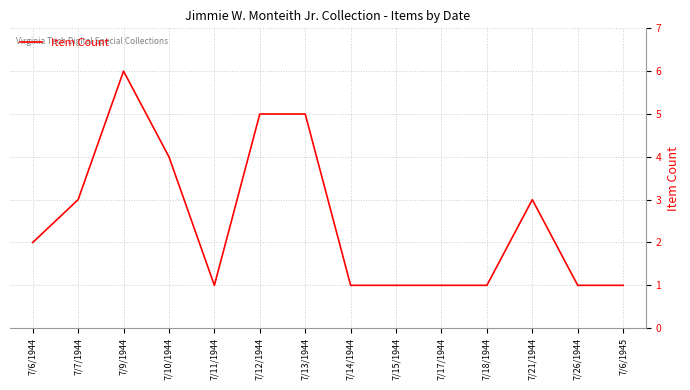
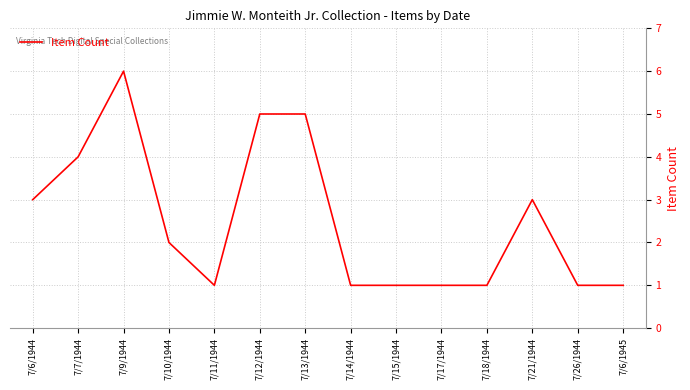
7/6/1944: 2 -> 3
7/7/1944: 3 -> 4
7/10/1944: 4 -> 2
